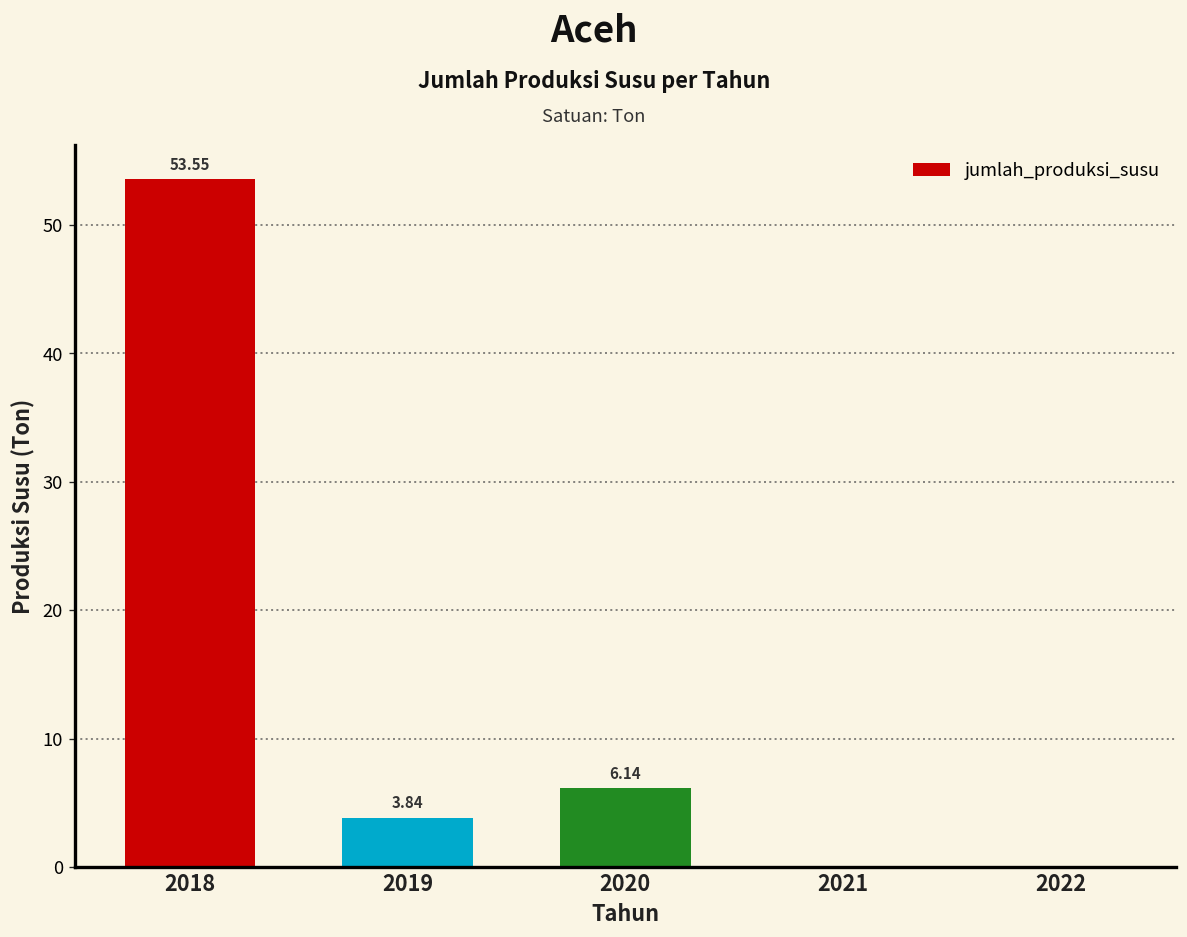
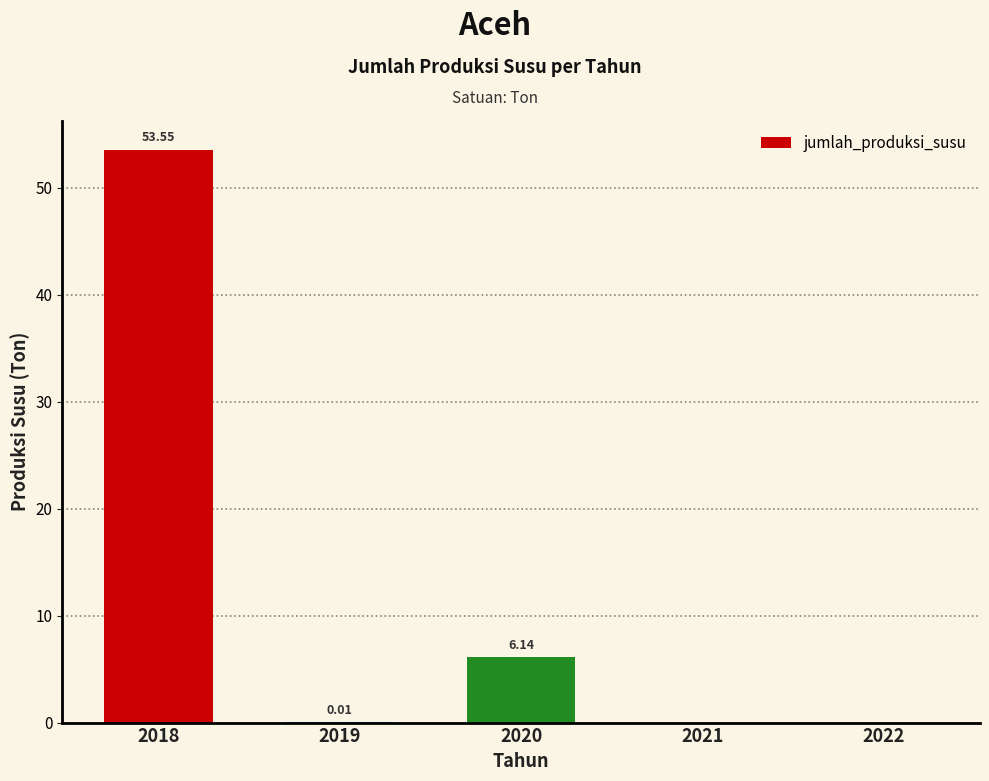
2019: 3.84 -> 0.01
